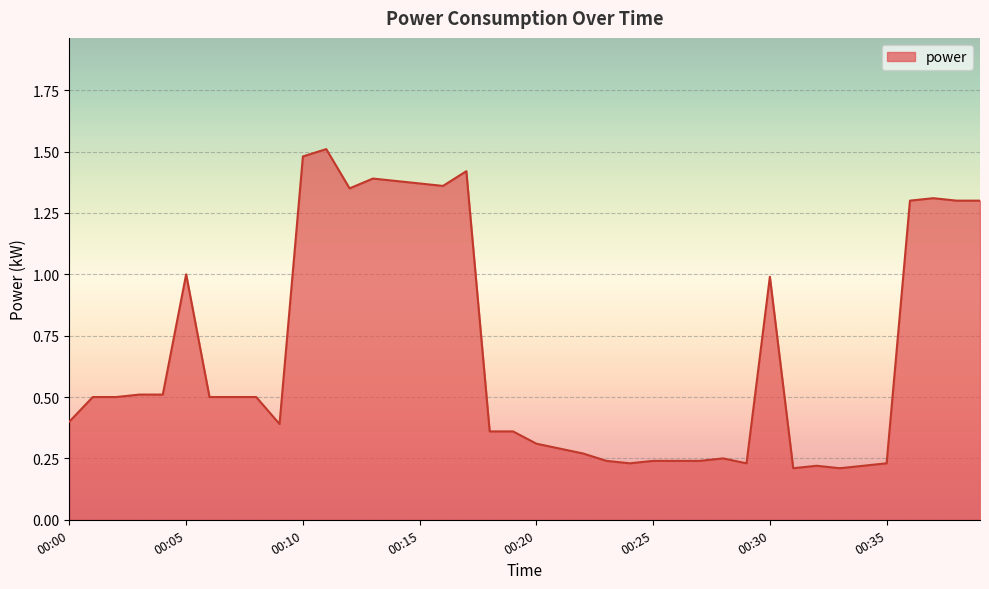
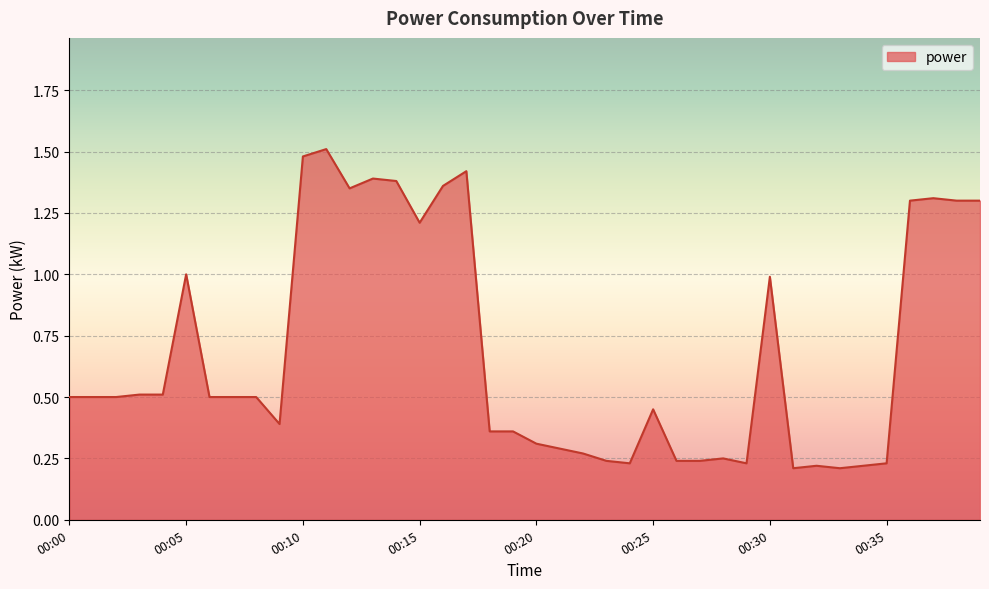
00:00: 0.4 -> 0.5
00:15: 1.37 -> 1.21
00:25: 0.24 -> 0.45
